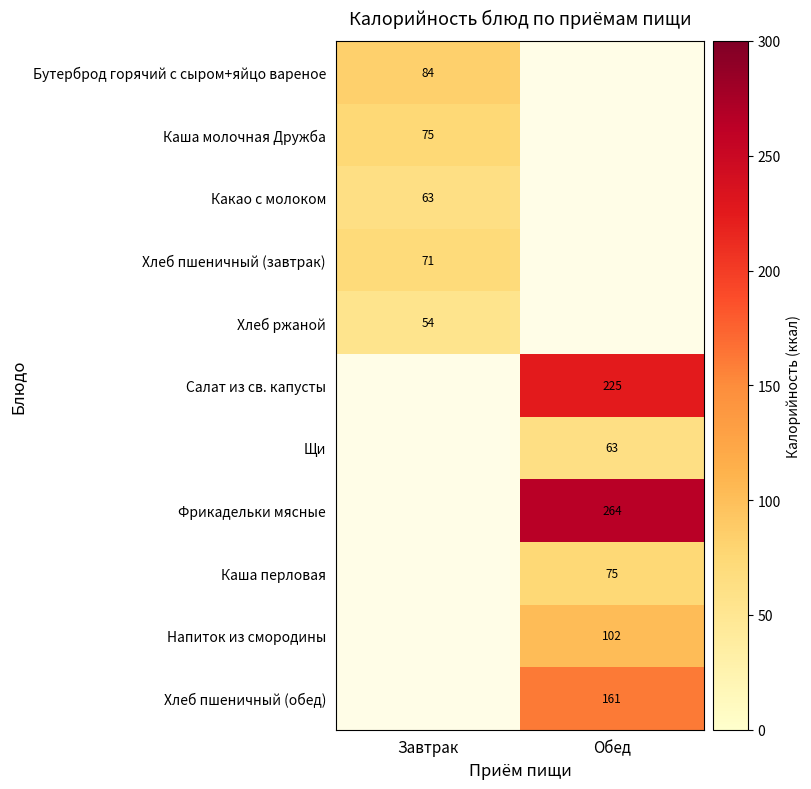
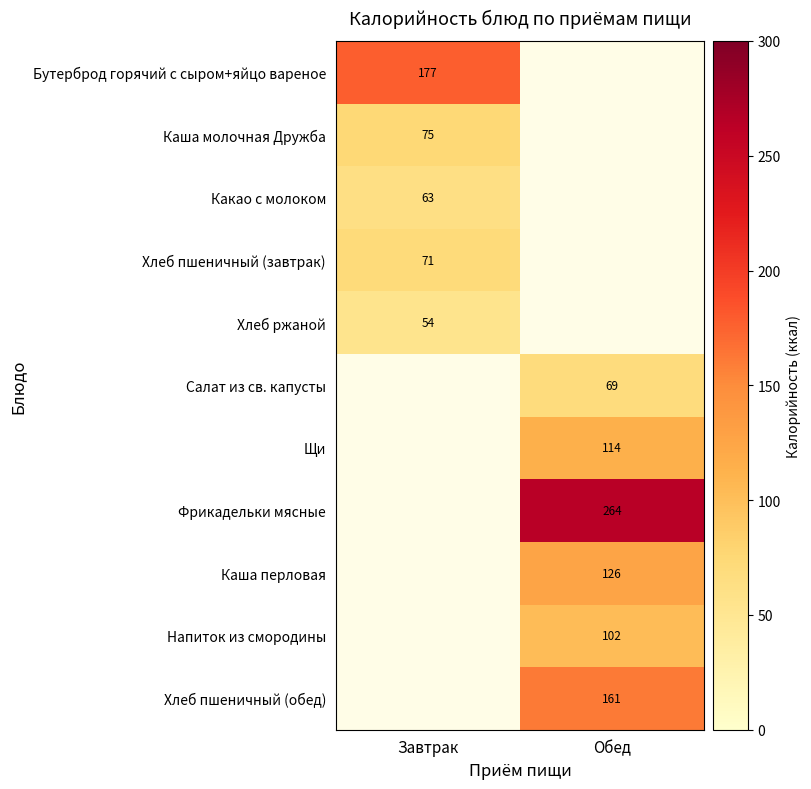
Бутерброд горячий с сыром+яйцо вареное, Завтрак: 84 -> 177
Салат из св. капусты, Обед: 225 -> 69
Щи, Обед: 63 -> 114
Каша перловая, Обед: 75 -> 126
